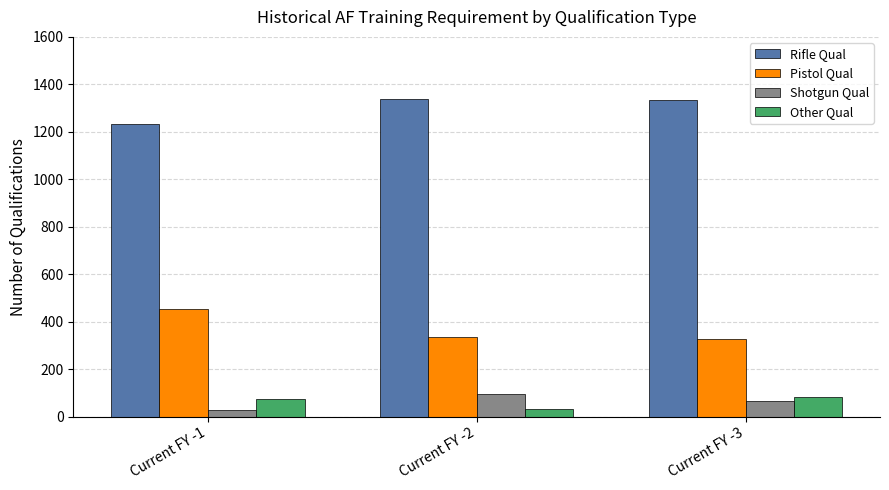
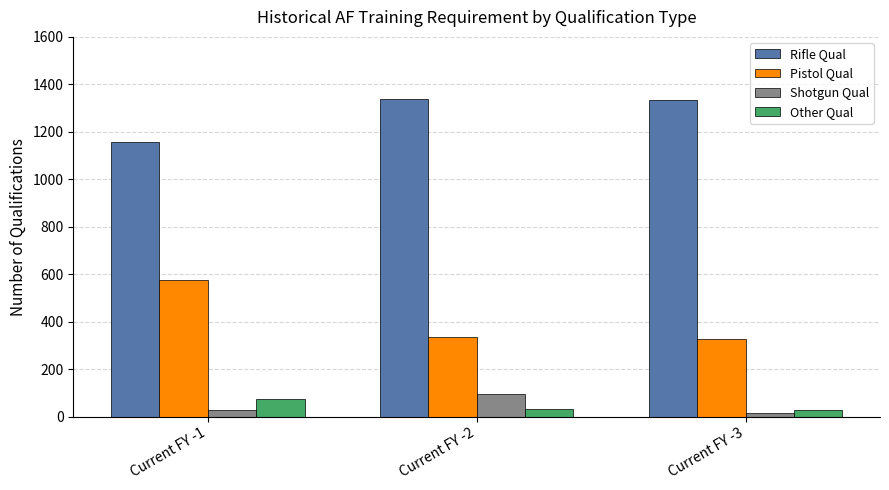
Rifle Qual, Current FY -1: 1230 -> 1160
Pistol Qual, Current FY -1: 460 -> 580
Shotgun Qual, Current FY -3: 70 -> 10
Other Qual, Current FY -3: 80 -> 30
